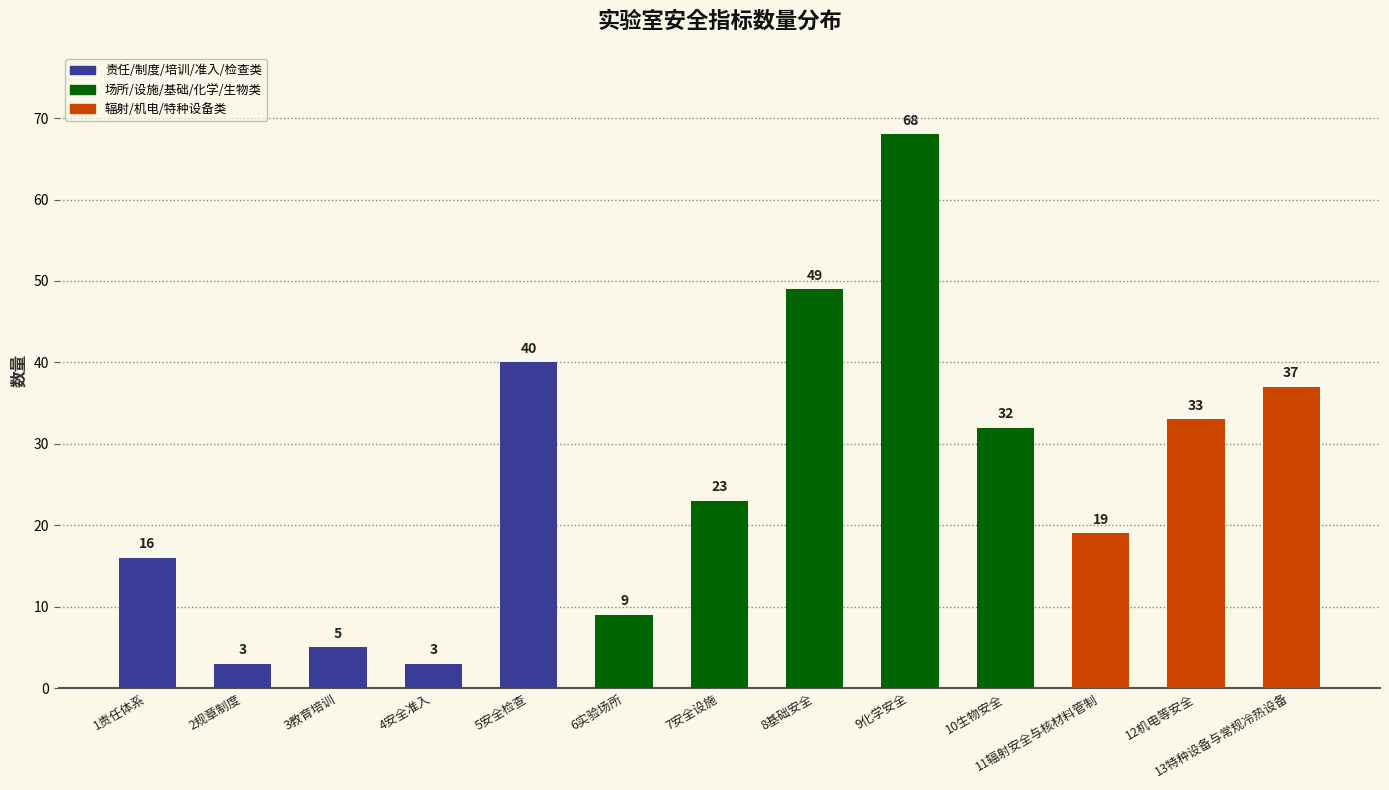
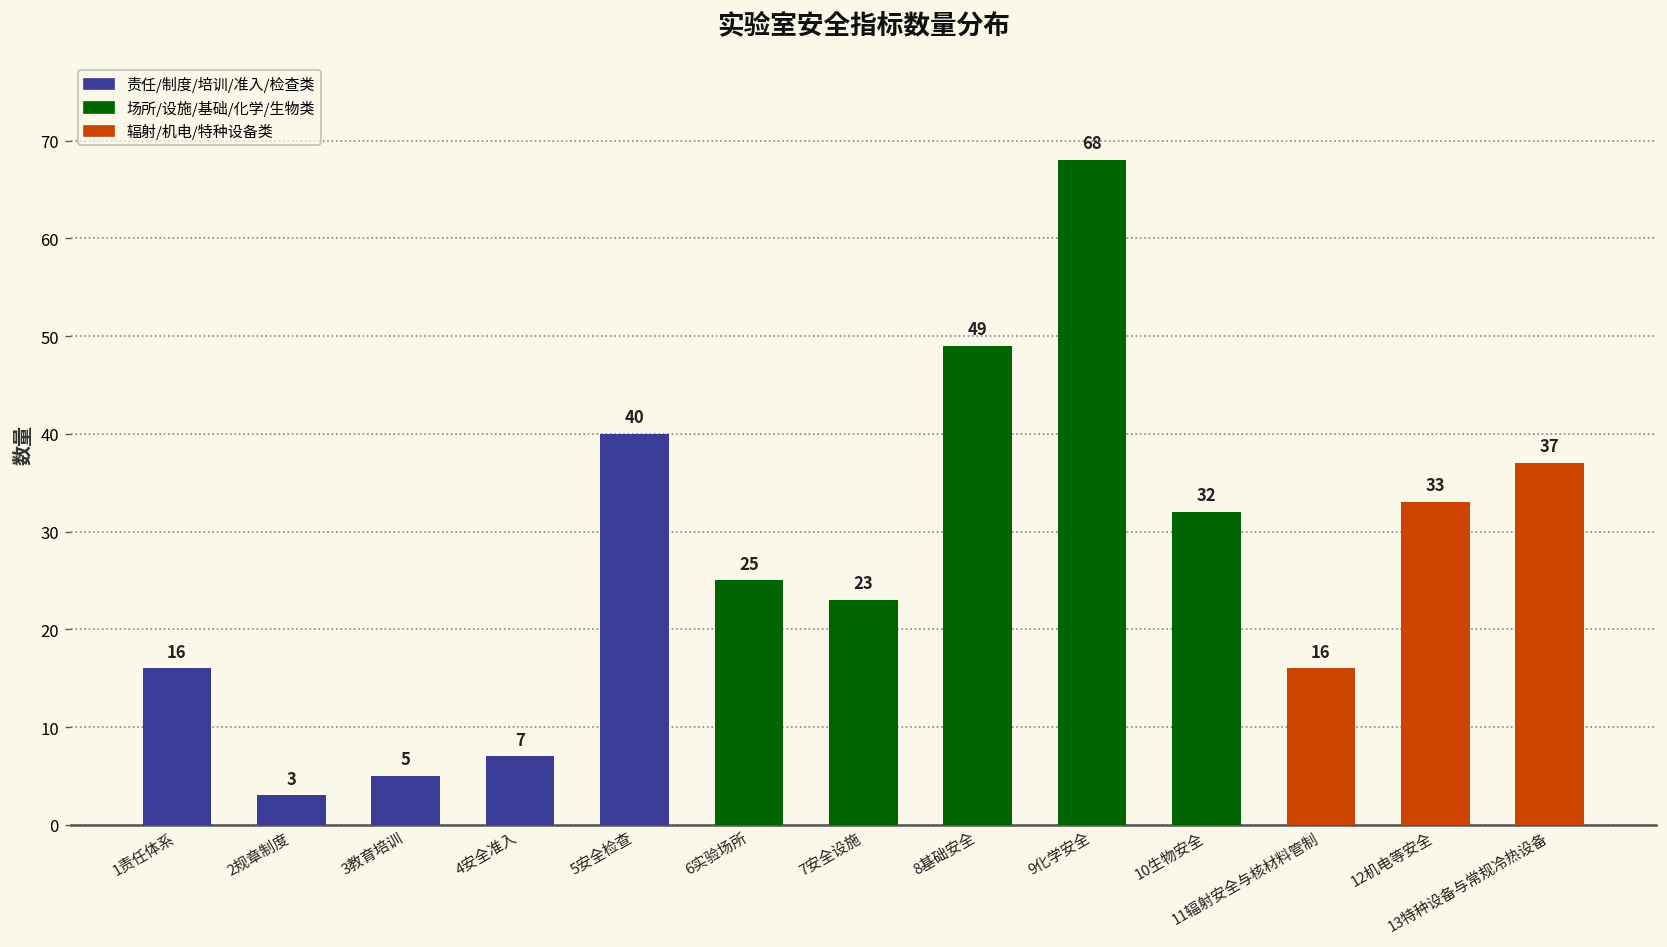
4安全准入: 3 -> 7
6实验场所: 9 -> 25
11辐射安全与核材料管制: 19 -> 16
